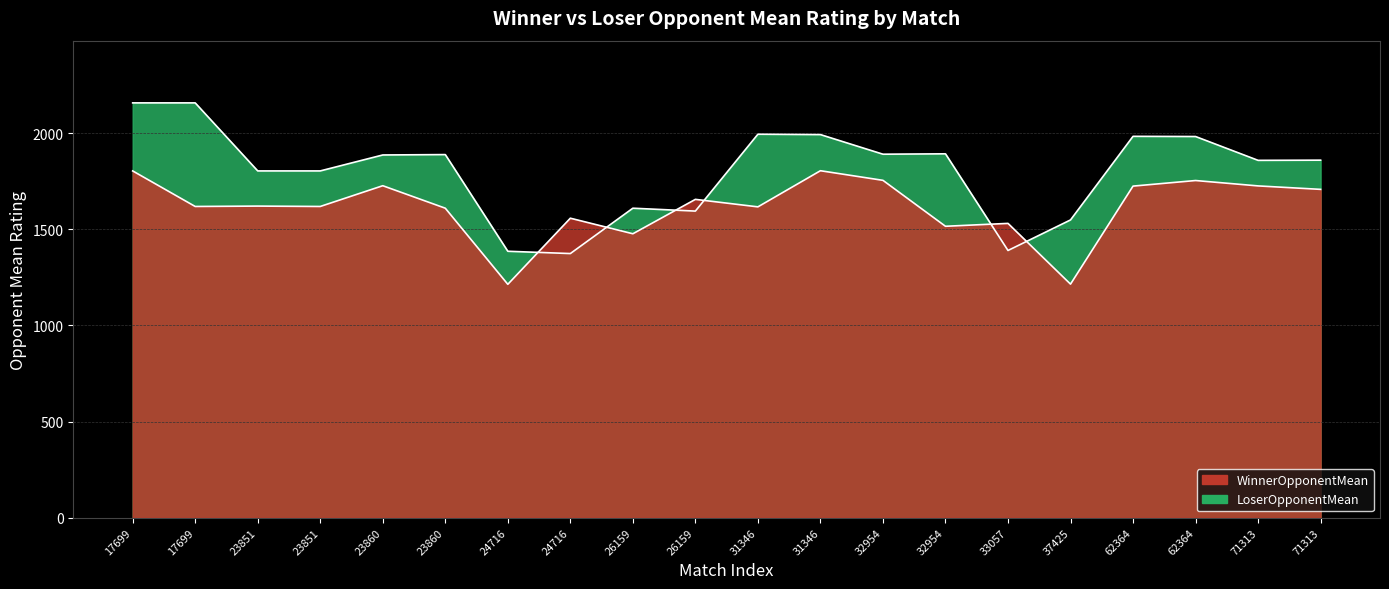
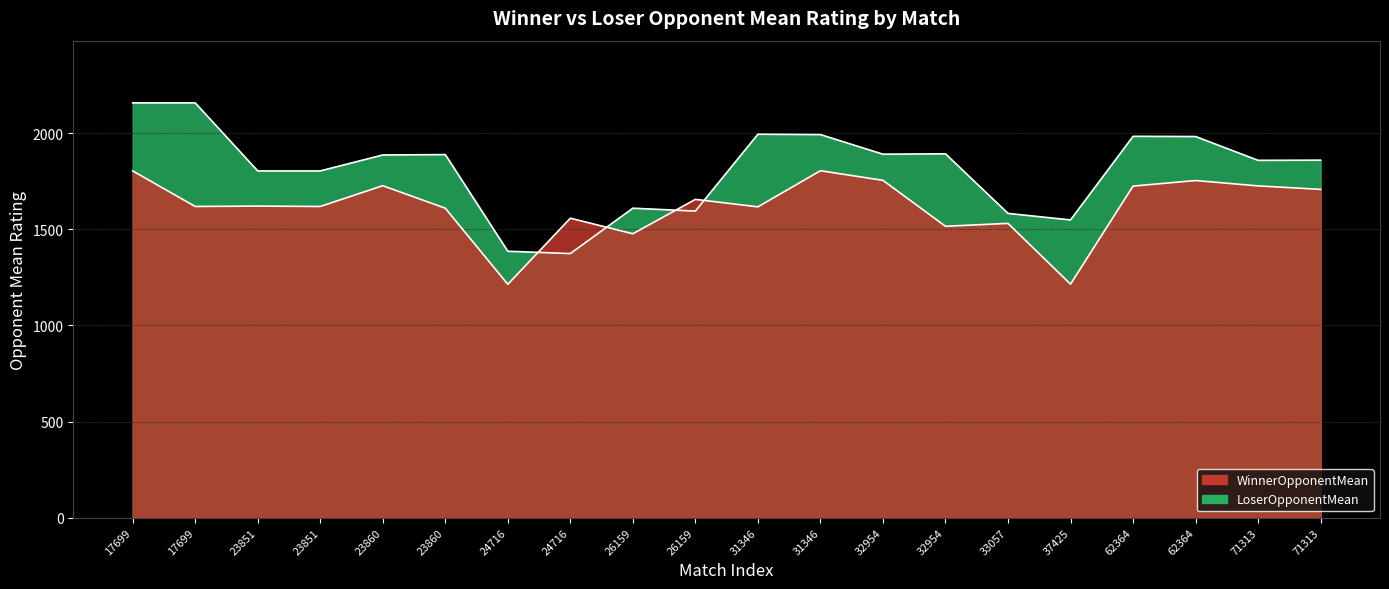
LoserOpponentMean, 33057: 1390 -> 1580
